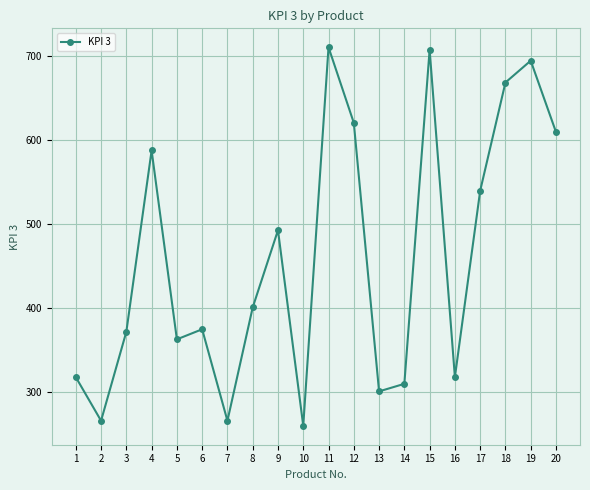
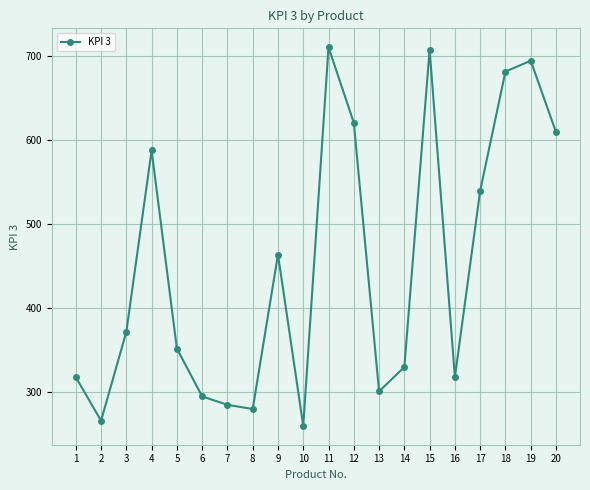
5: 360 -> 350
6: 380 -> 300
7: 270 -> 290
8: 400 -> 280
9: 490 -> 460
14: 310 -> 330
18: 670 -> 680
